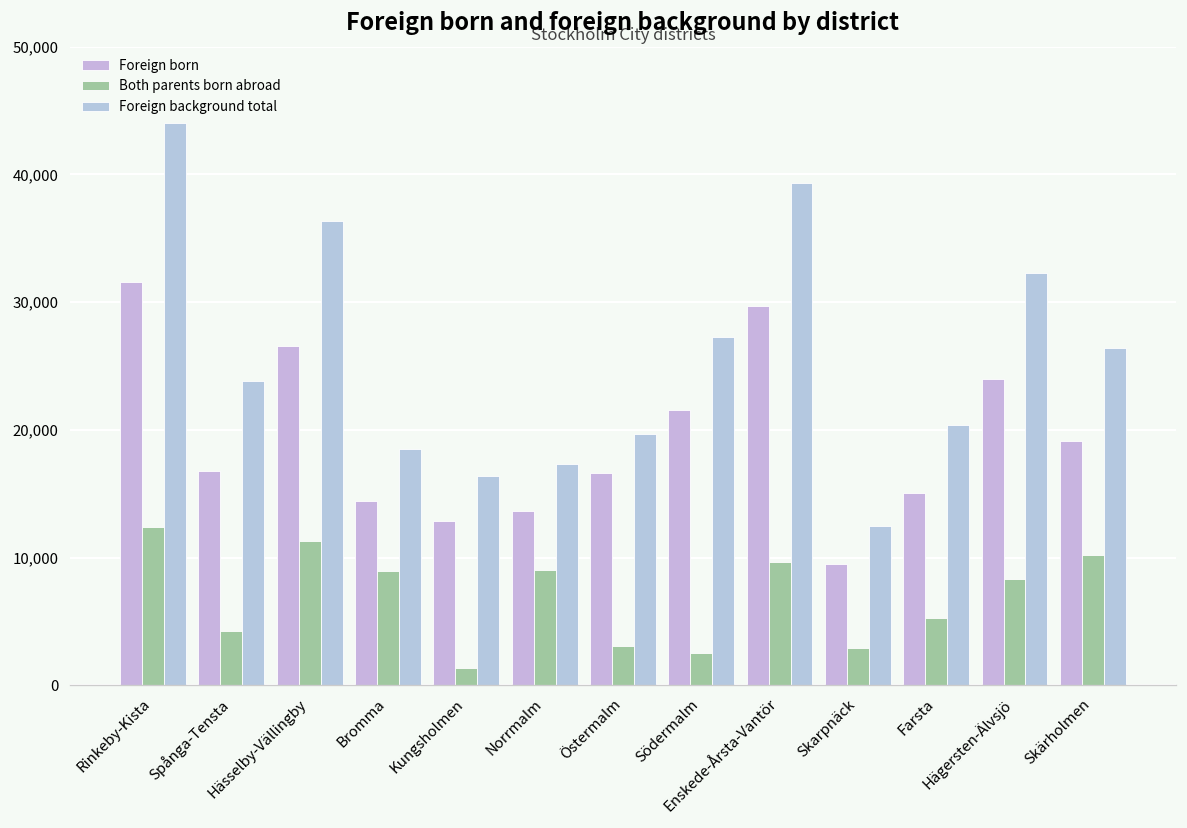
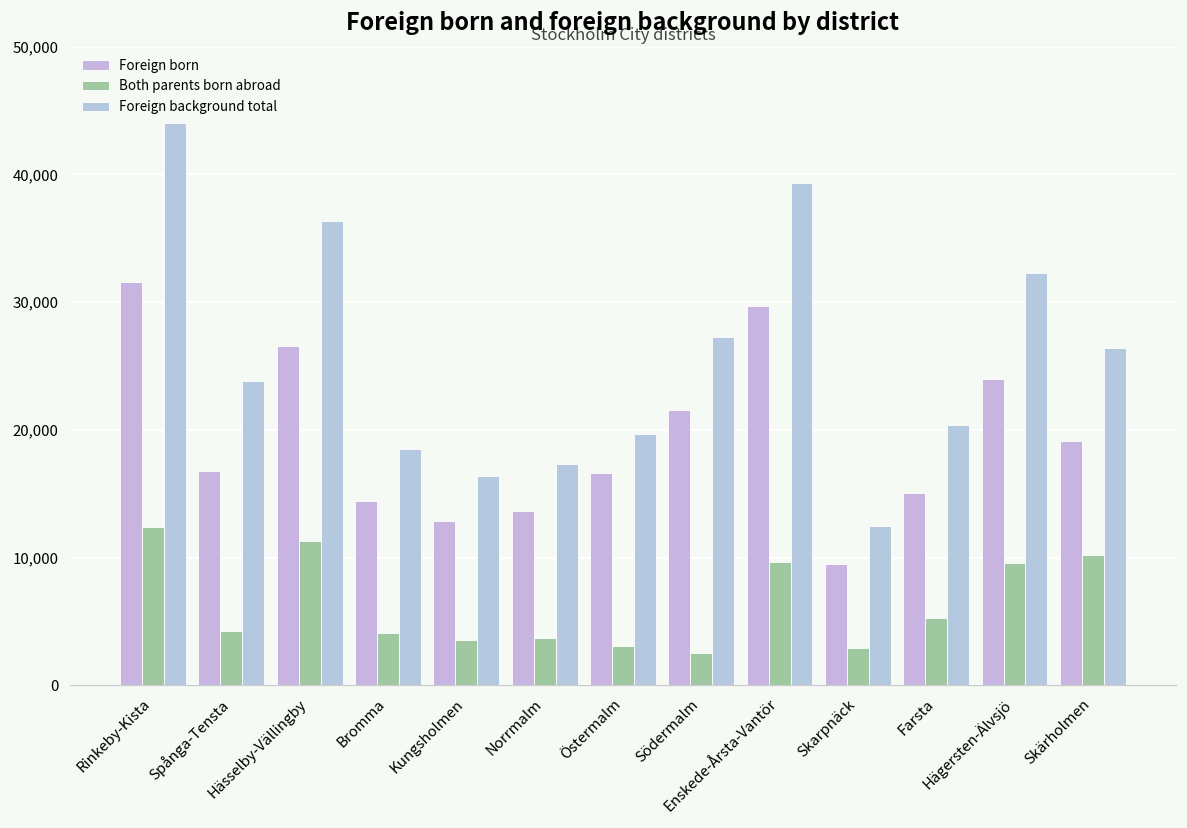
Both parents born abroad, Bromma: 8,900 -> 4,100
Both parents born abroad, Kungsholmen: 1,400 -> 3,500
Both parents born abroad, Norrmalm: 9,100 -> 3,700
Both parents born abroad, Hägersten-Älvsjö: 8,300 -> 9,600
